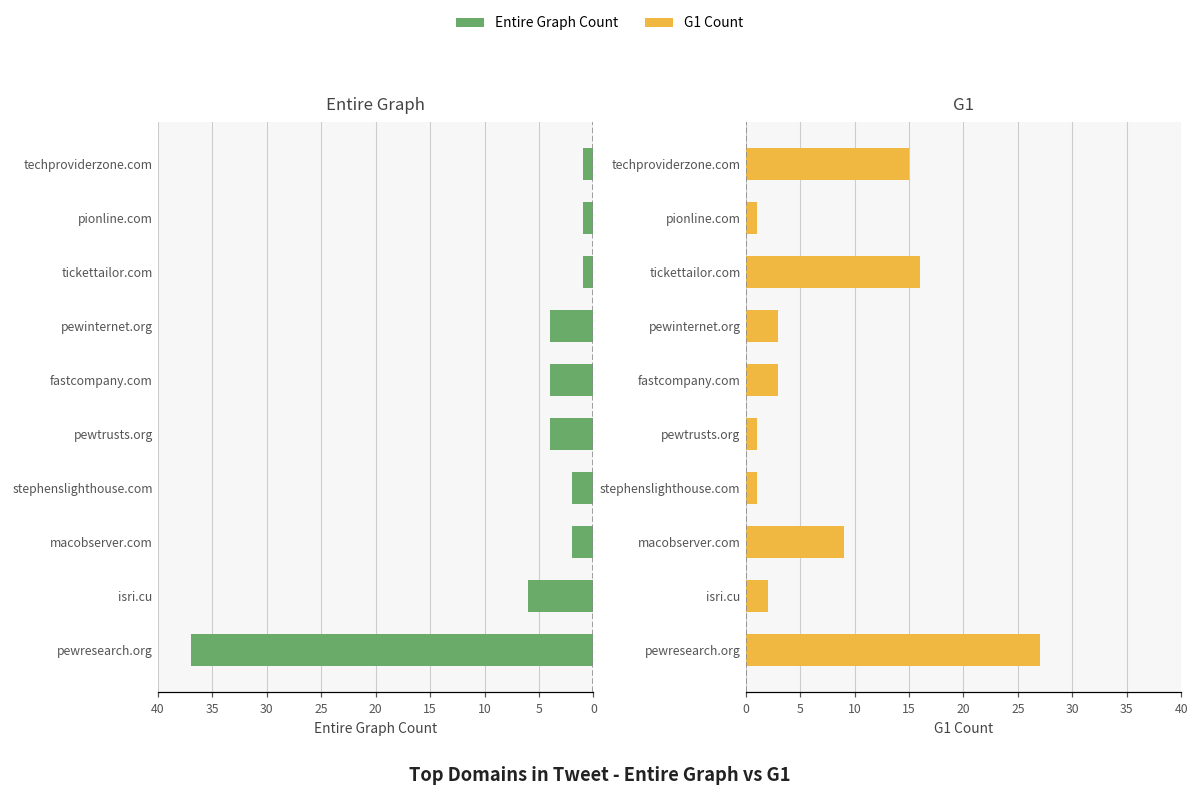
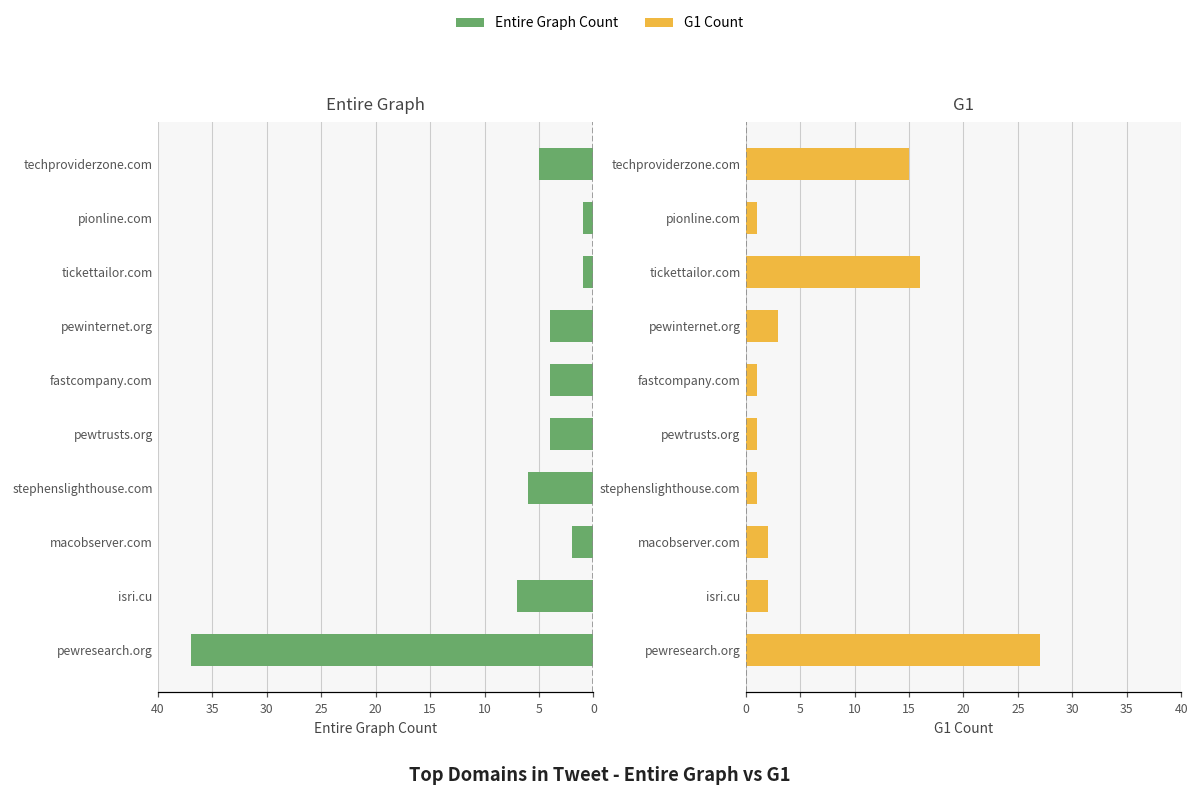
Entire Graph, techproviderzone.com: 1 -> 5
Entire Graph, stephenslighthouse.com: 2 -> 6
Entire Graph, isri.cu: 6 -> 7
G1, fastcompany.com: 3 -> 1
G1, macobserver.com: 9 -> 2
